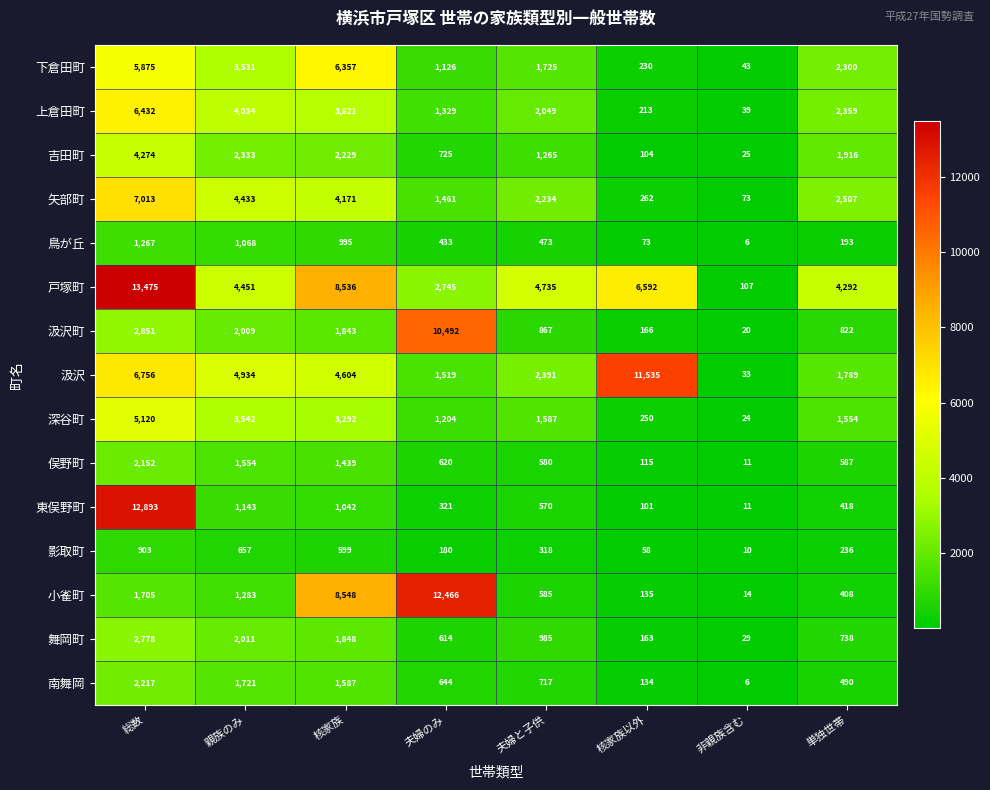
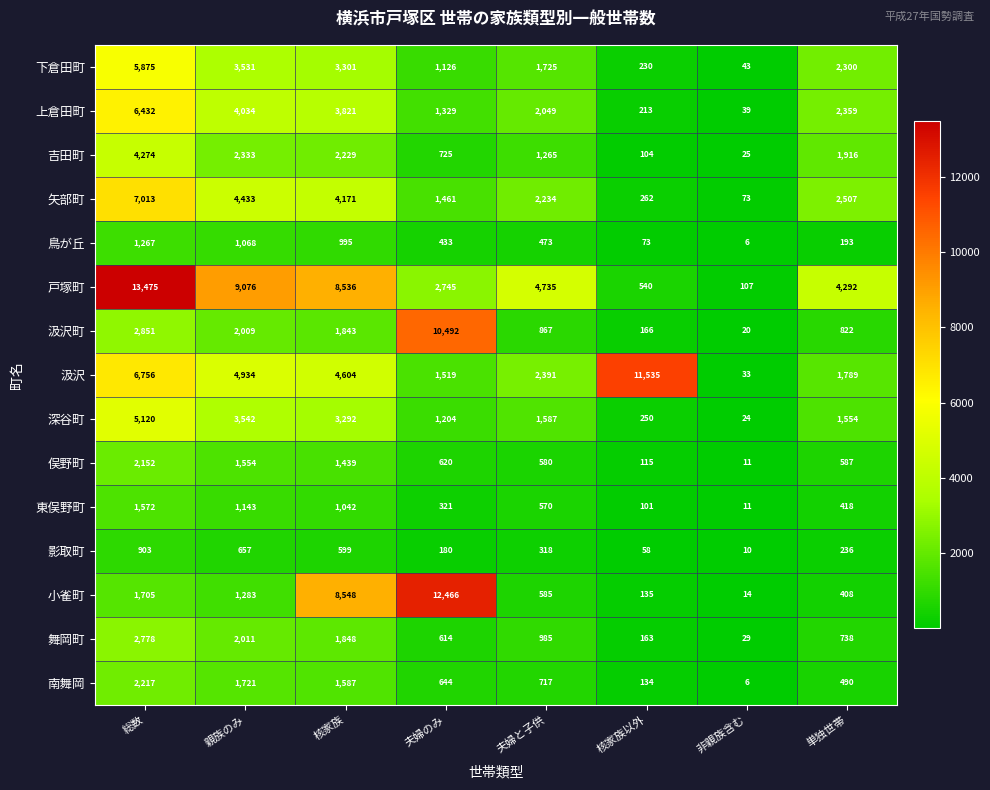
下倉田町, 核家族: 6,357 -> 3,301
戸塚町, 親族のみ: 4,451 -> 9,076
戸塚町, 核家族以外: 6,592 -> 540
東俣野町, 総数: 12,893 -> 1,572
